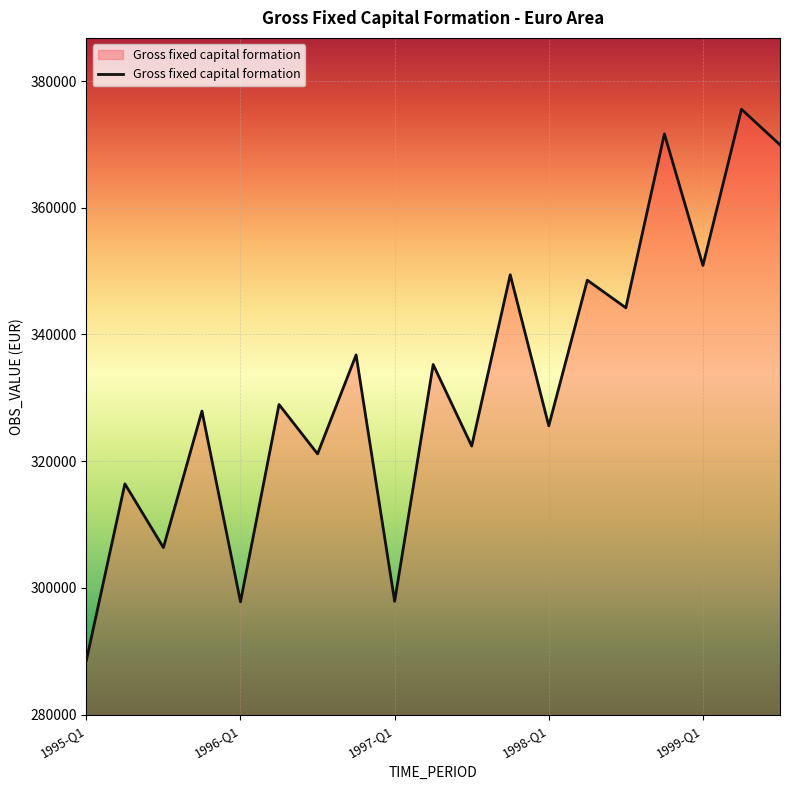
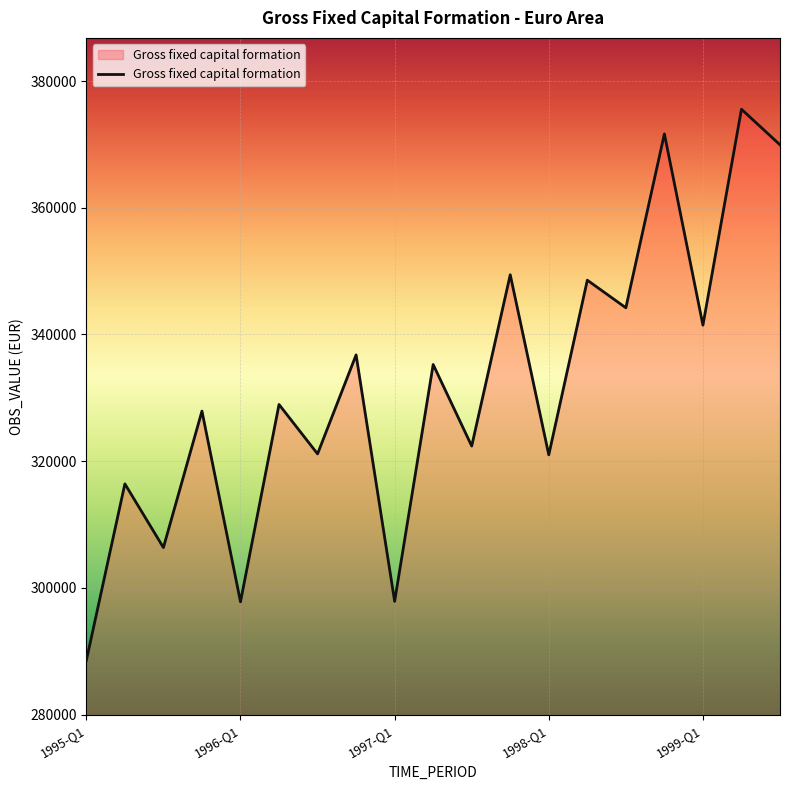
1998-Q1: 326000 -> 321000
1999-Q1: 351000 -> 341000
